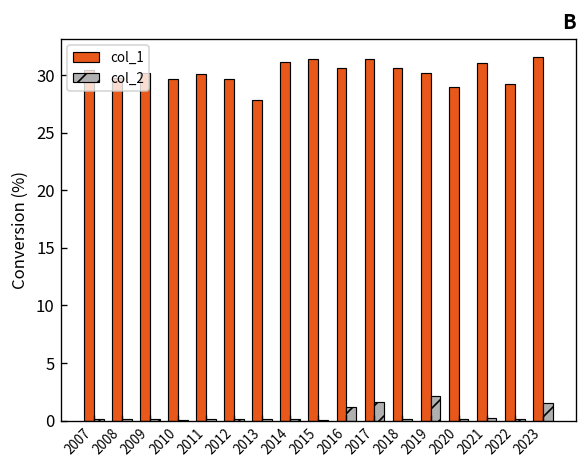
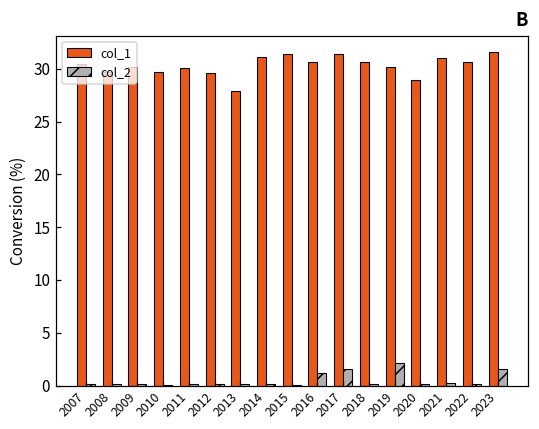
col_1, 2022: 29 -> 31
